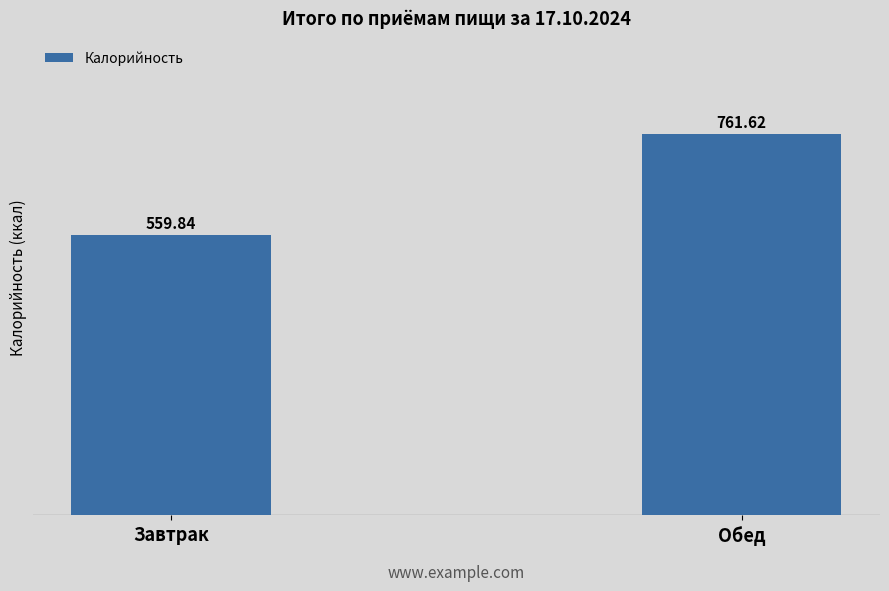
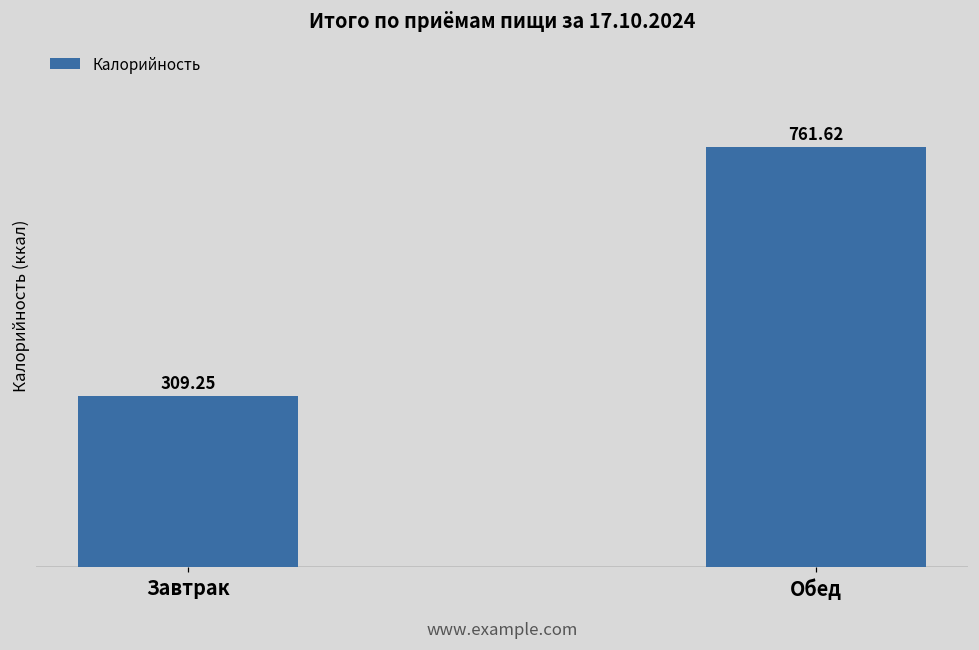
Завтрак: 559.84 -> 309.25
